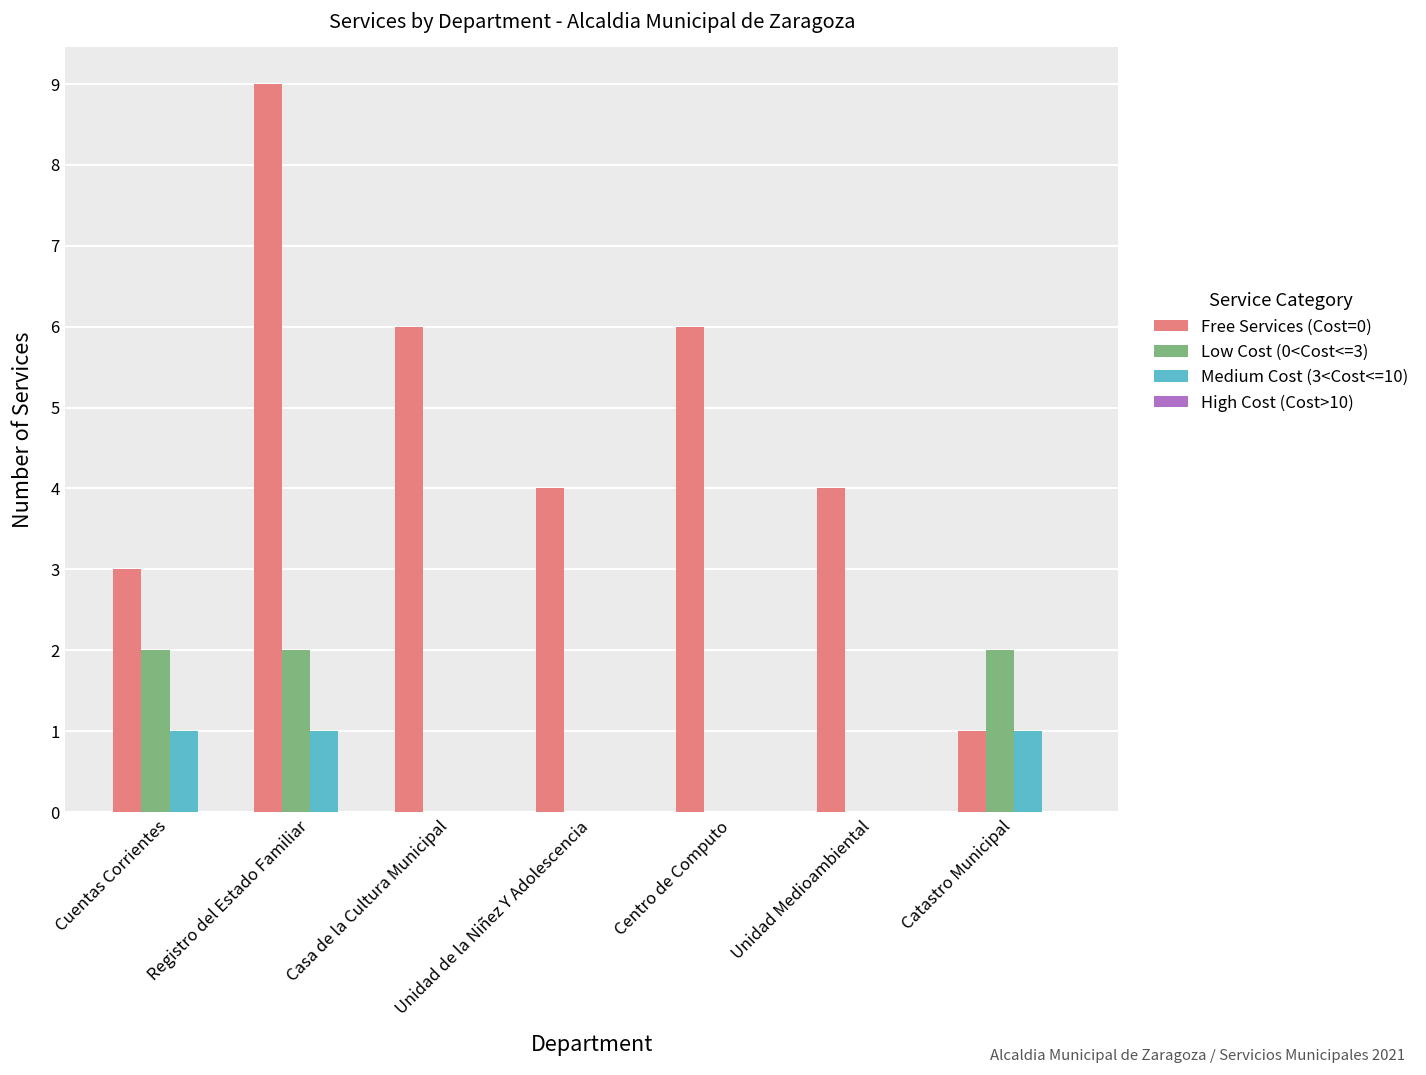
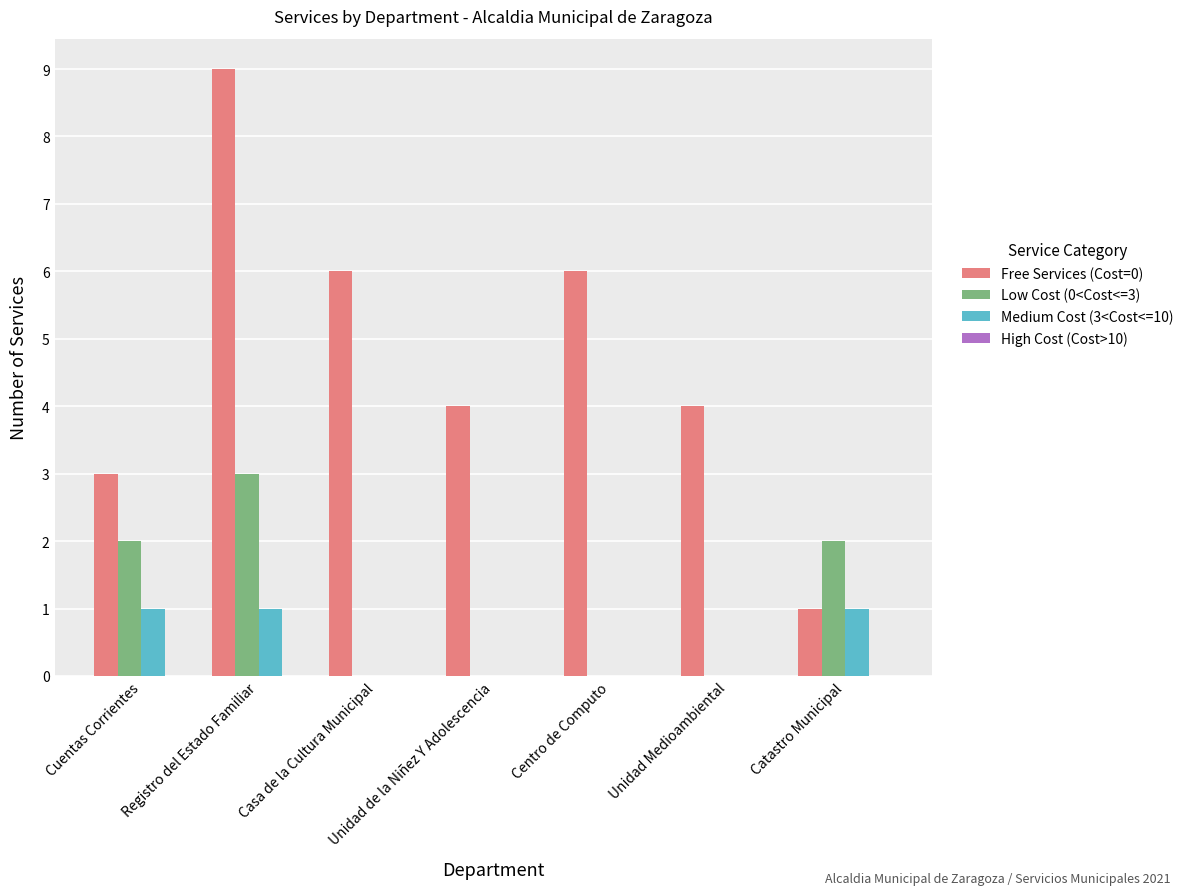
Low Cost (0<Cost<=3), Registro del Estado Familiar: 2 -> 3
